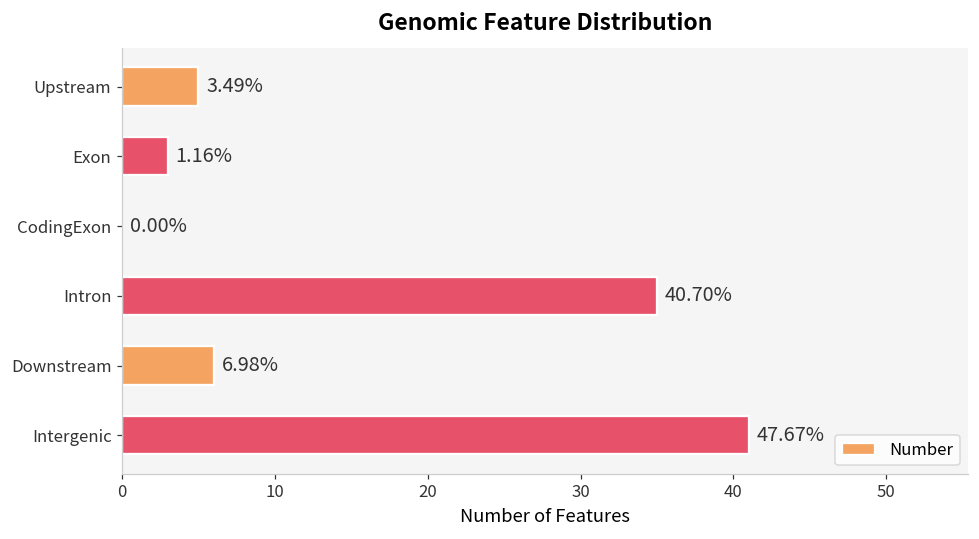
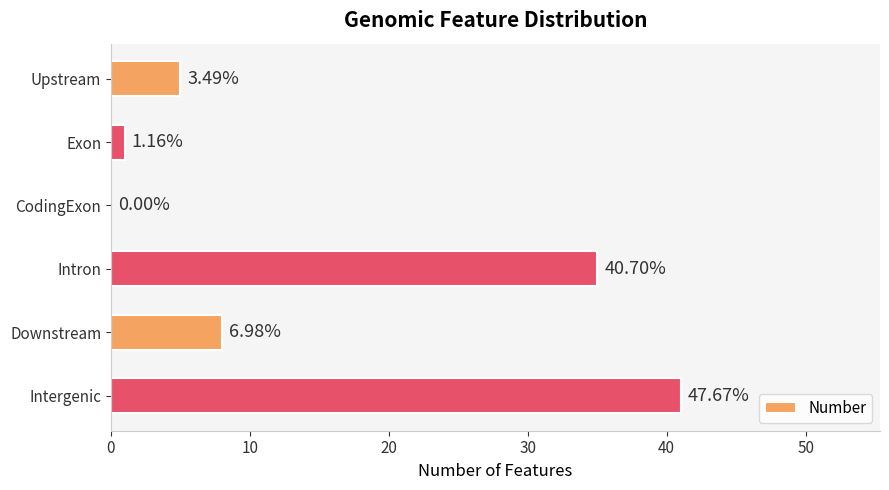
Exon: 3 -> 1
Downstream: 6 -> 8
